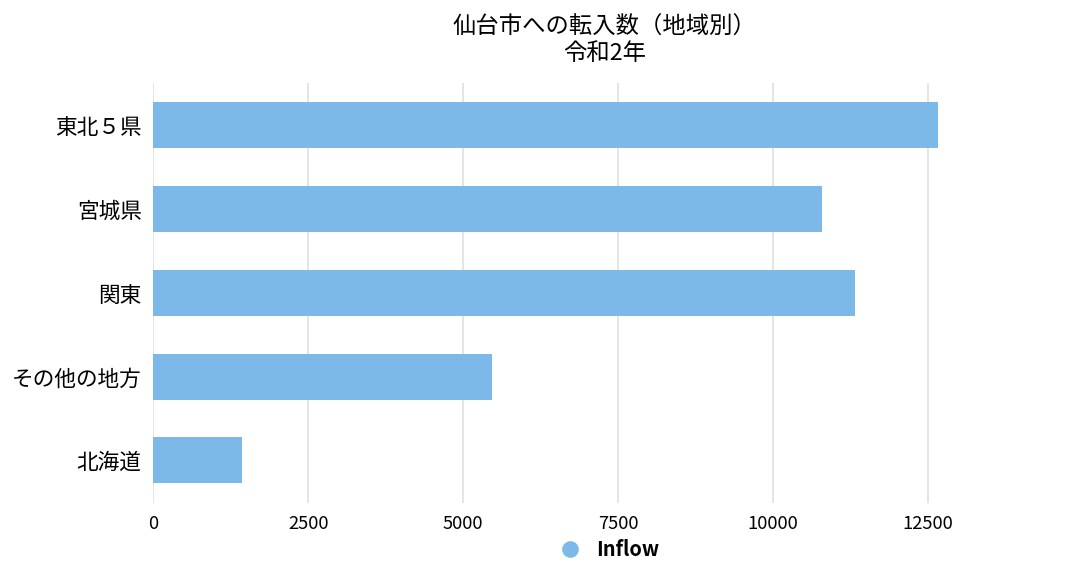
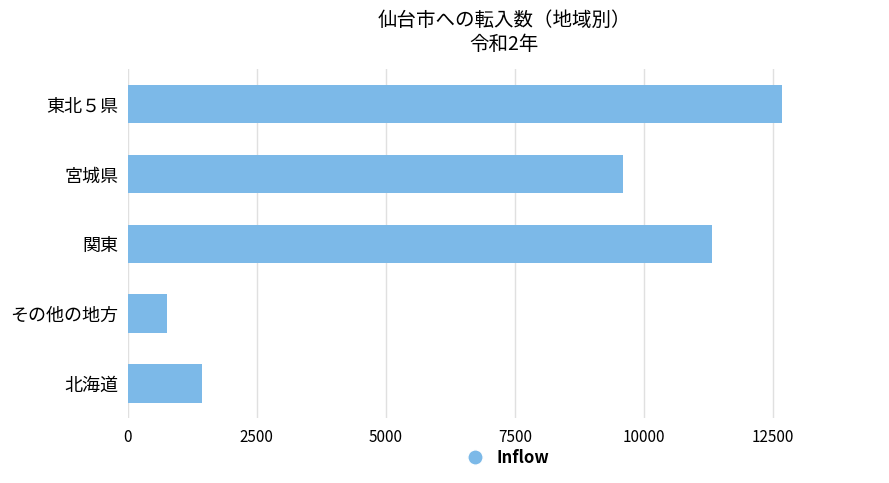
宮城県: 10800 -> 9600
その他の地方: 5500 -> 800
